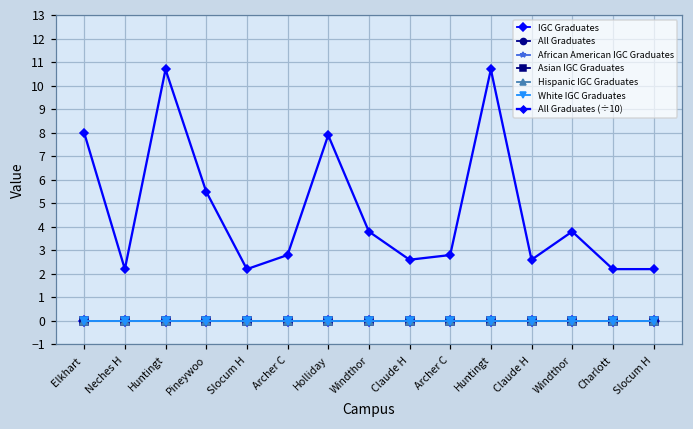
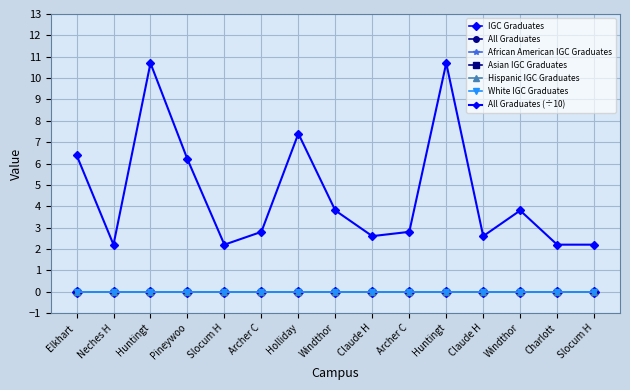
All Graduates (÷10), Elkhart: 8.0 -> 6.4
All Graduates (÷10), Pineywoo: 5.5 -> 6.2
All Graduates (÷10), Holliday: 7.9 -> 7.4
